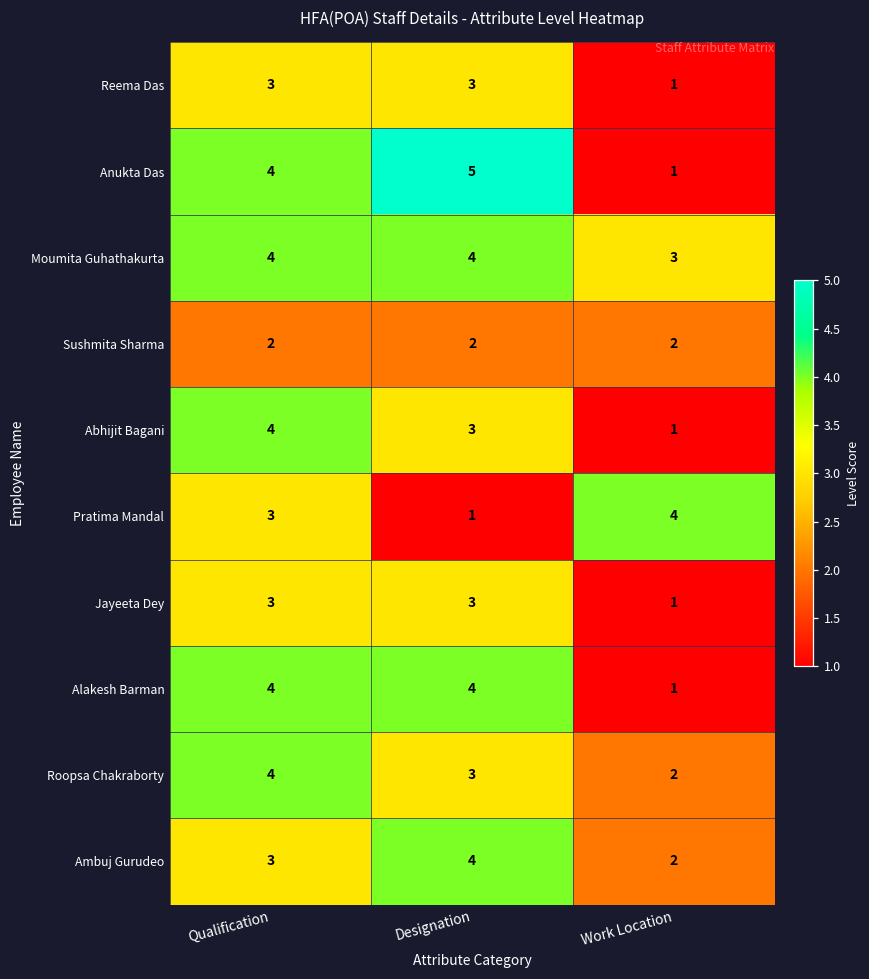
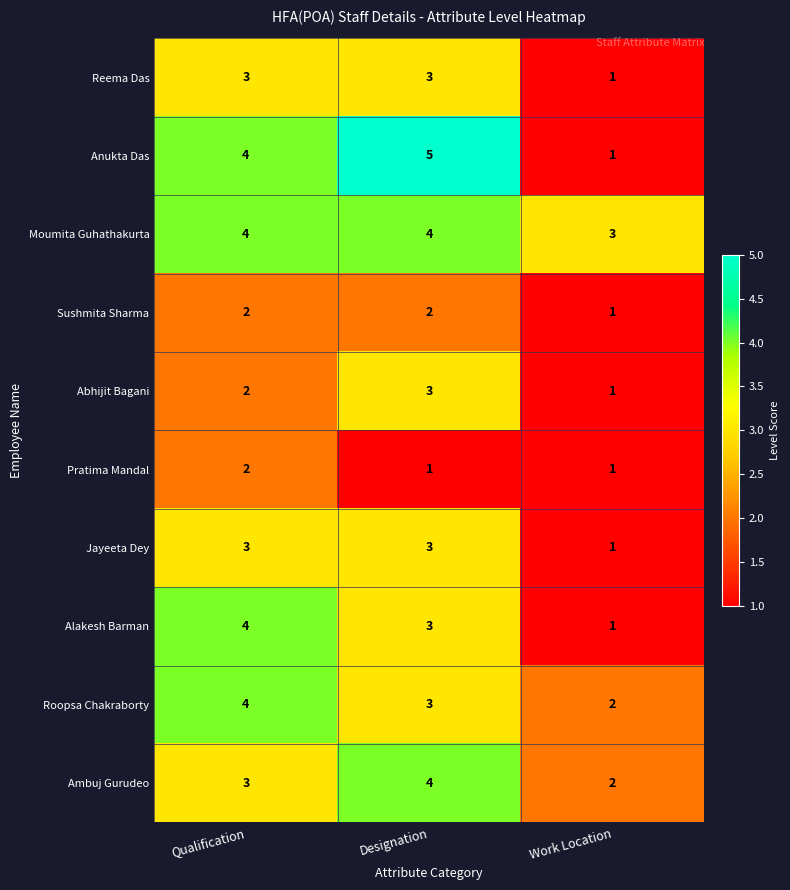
Sushmita Sharma, Work Location: 2 -> 1
Abhijit Bagani, Qualification: 4 -> 2
Pratima Mandal, Qualification: 3 -> 2
Pratima Mandal, Work Location: 4 -> 1
Alakesh Barman, Designation: 4 -> 3
